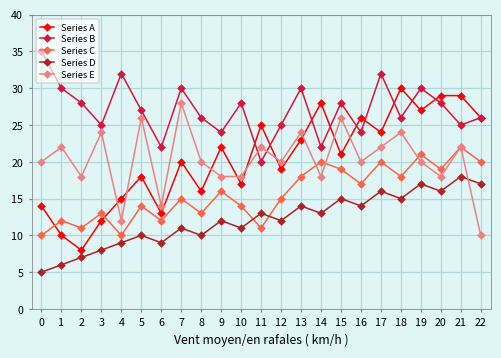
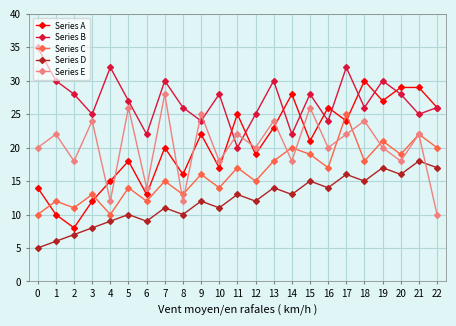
Series E, 8: 20 -> 12
Series E, 9: 18 -> 25
Series C, 11: 11 -> 17
Series C, 17: 20 -> 25
